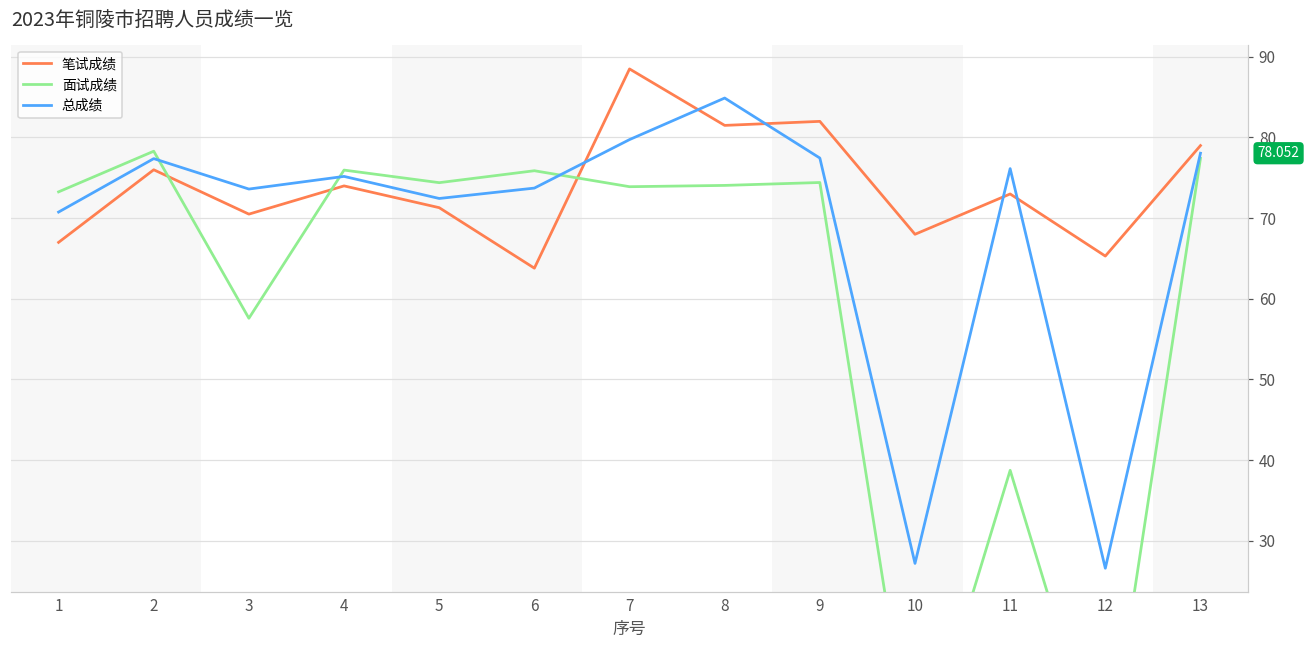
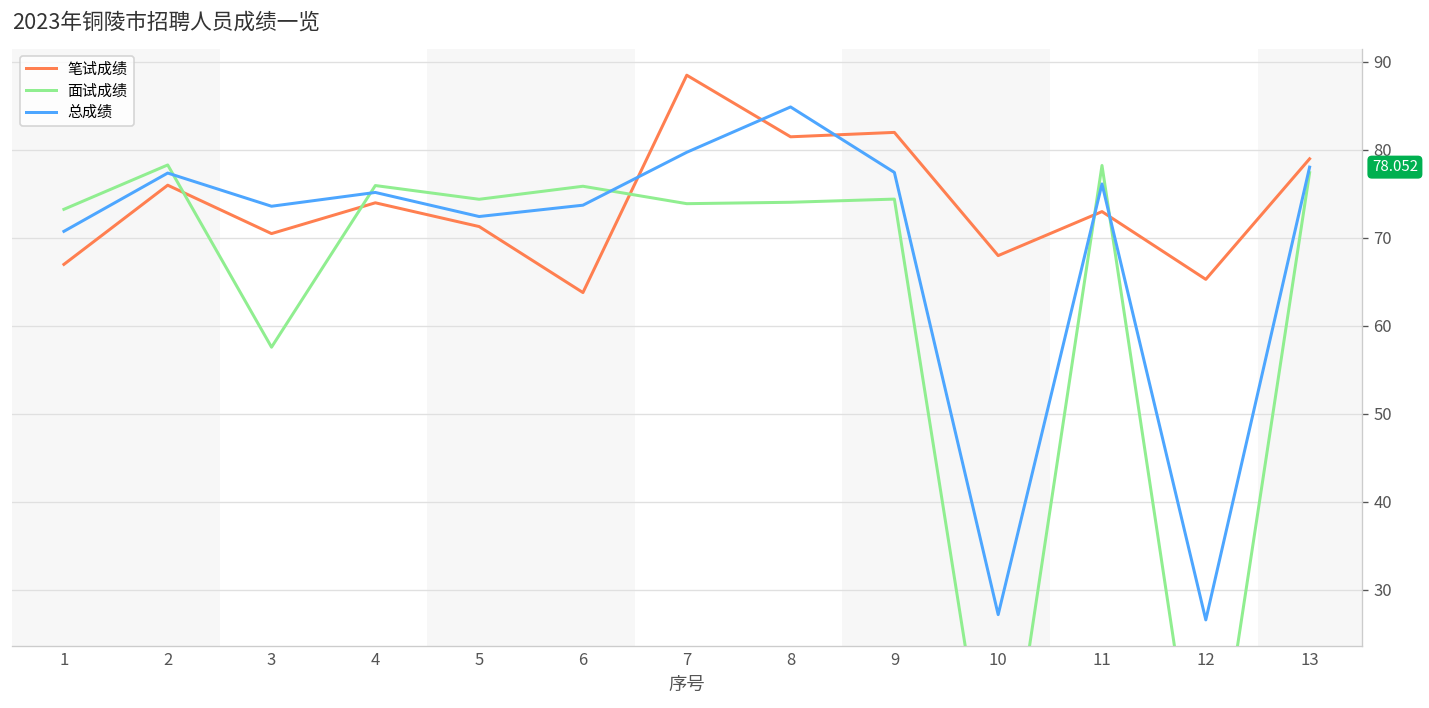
面试成绩, 11: 39 -> 78
